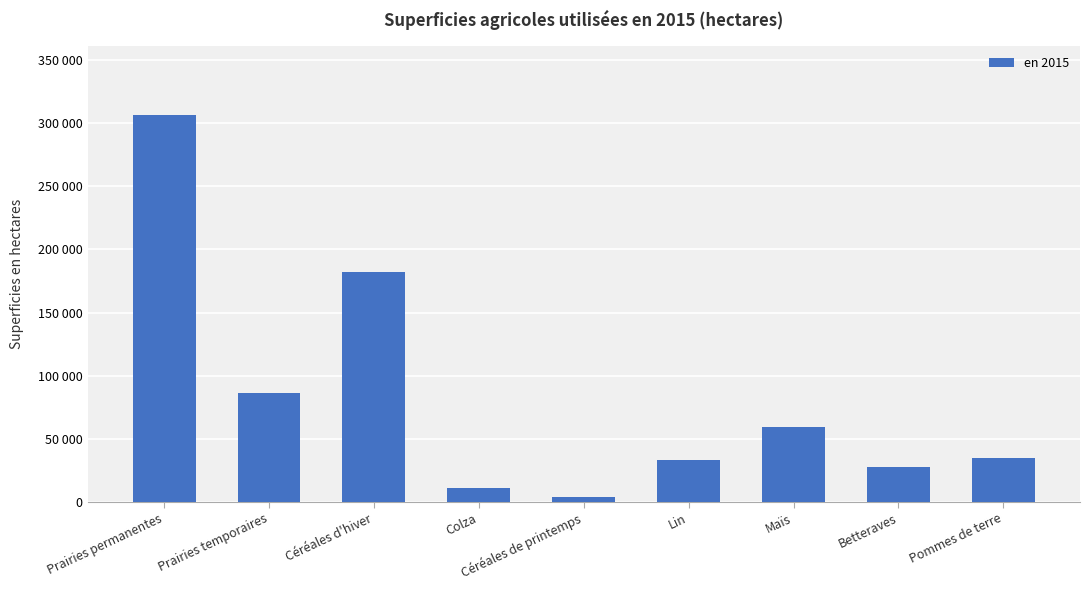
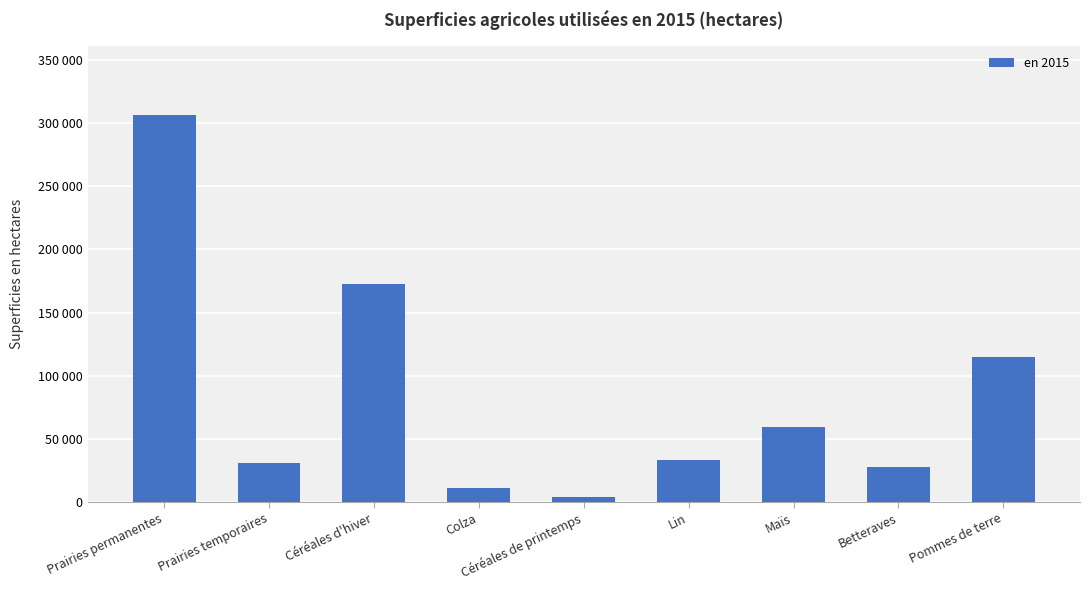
Prairies temporaires: 86000 -> 31000
Céréales d'hiver: 182000 -> 173000
Pommes de terre: 35000 -> 114000
